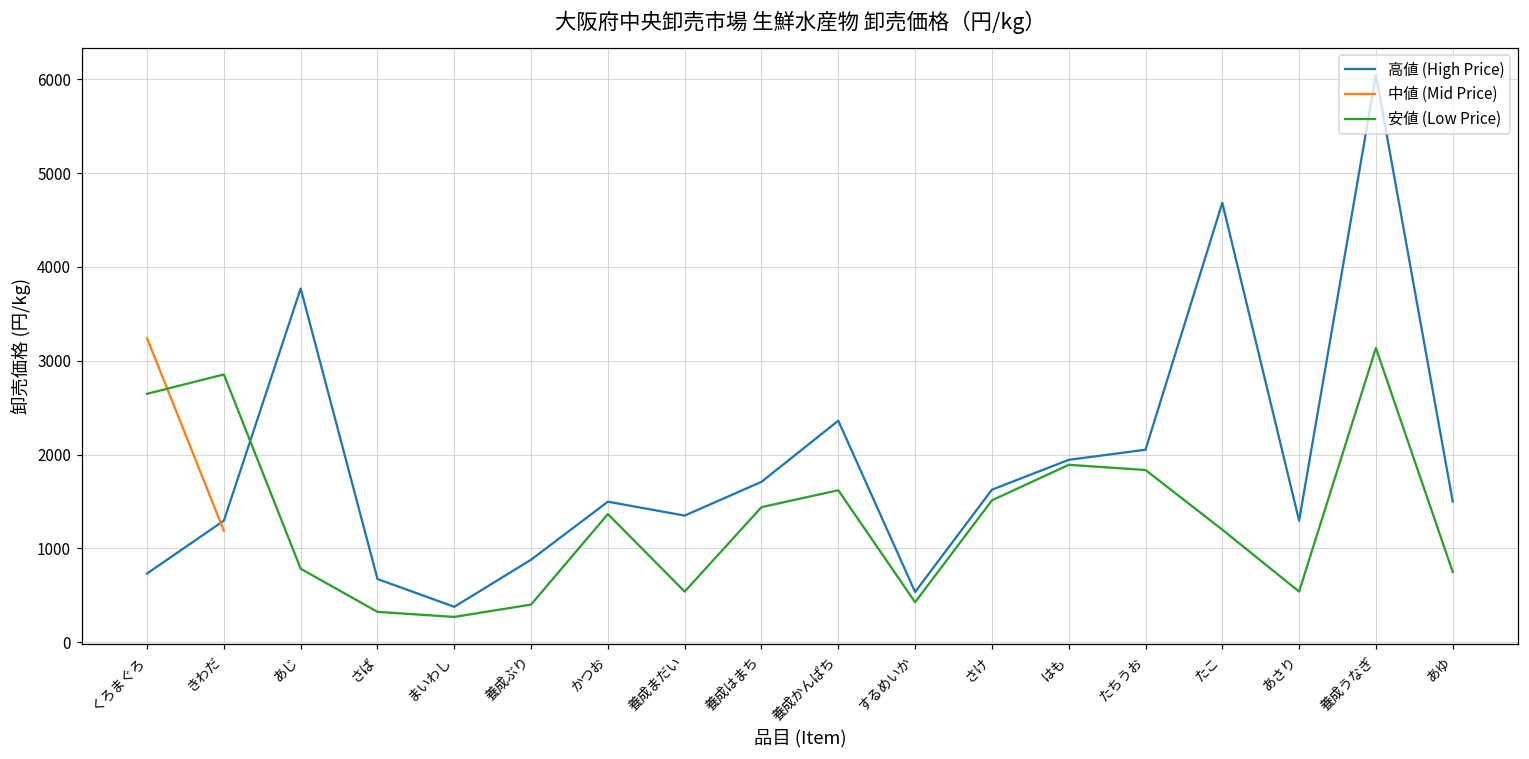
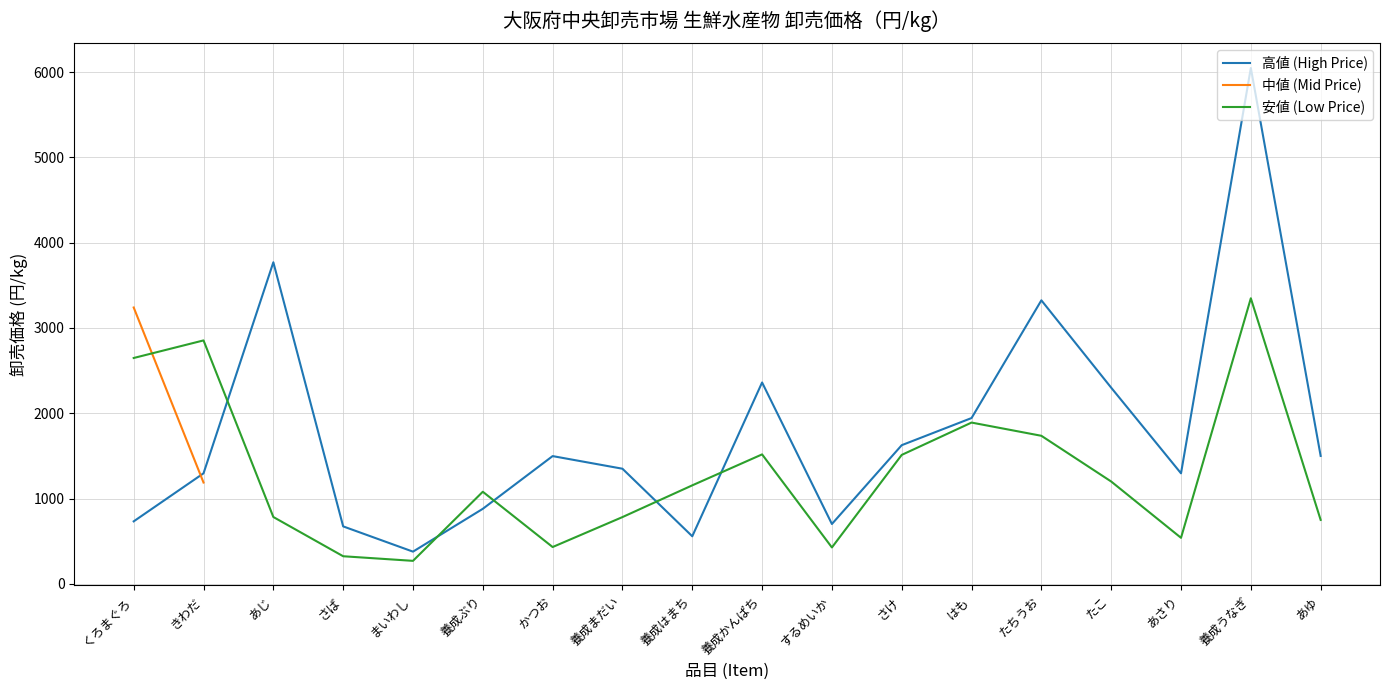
安値 (Low Price), 養成ぶり: 400 -> 1100
安値 (Low Price), かつお: 1400 -> 400
安値 (Low Price), 養成まだい: 500 -> 800
高値 (High Price), 養成はまち: 1700 -> 600
安値 (Low Price), 養成はまち: 1400 -> 1200
安値 (Low Price), 養成かんぱち: 1600 -> 1500
高値 (High Price), するめいか: 500 -> 700
高値 (High Price), たちうお: 2100 -> 3300
安値 (Low Price), たちうお: 1800 -> 1700
高値 (High Price), たこ: 4700 -> 2300
安値 (Low Price), 養成うなぎ: 3100 -> 3300
